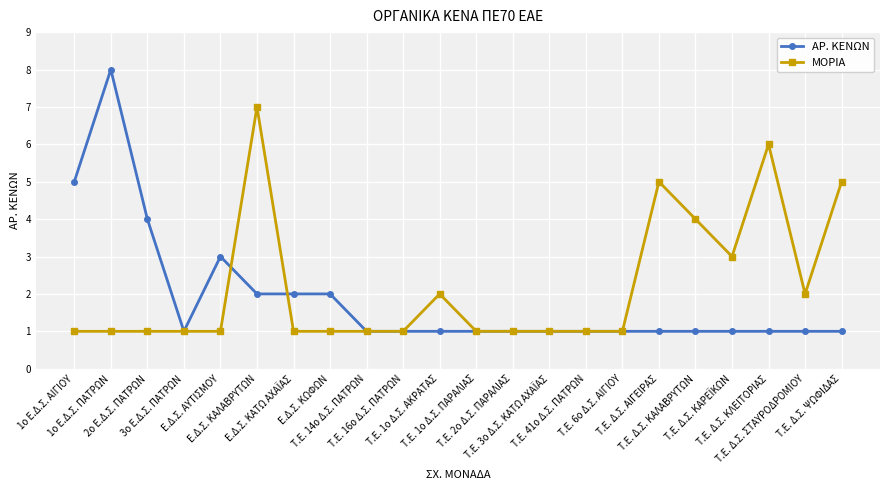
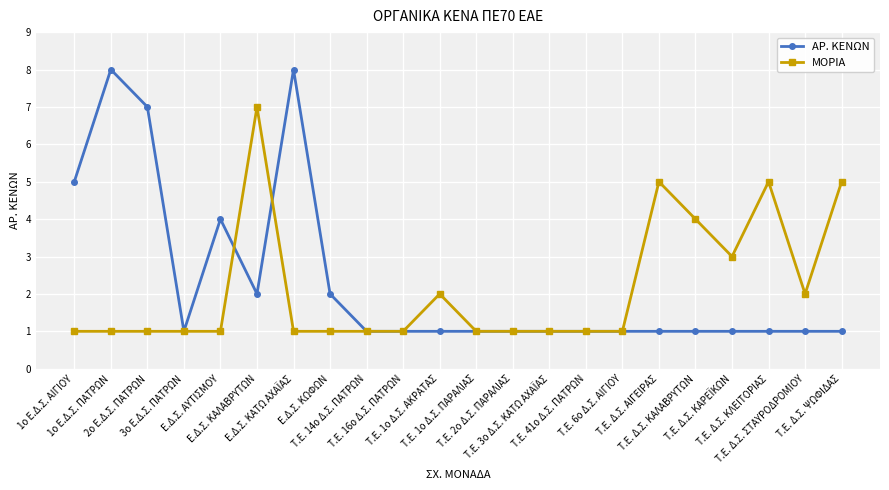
ΑΡ. ΚΕΝΩΝ, 2ο Ε.Δ.Σ. ΠΑΤΡΩΝ: 4 -> 7
ΑΡ. ΚΕΝΩΝ, Ε.Δ.Σ. ΑΥΤΙΣΜΟΥ: 3 -> 4
ΑΡ. ΚΕΝΩΝ, Ε.Δ.Σ. ΚΑΤΩ ΑΧΑΪΑΣ: 2 -> 8
ΜΟΡΙΑ, Τ.Ε. Δ.Σ. ΚΛΕΙΤΟΡΙΑΣ: 6 -> 5
